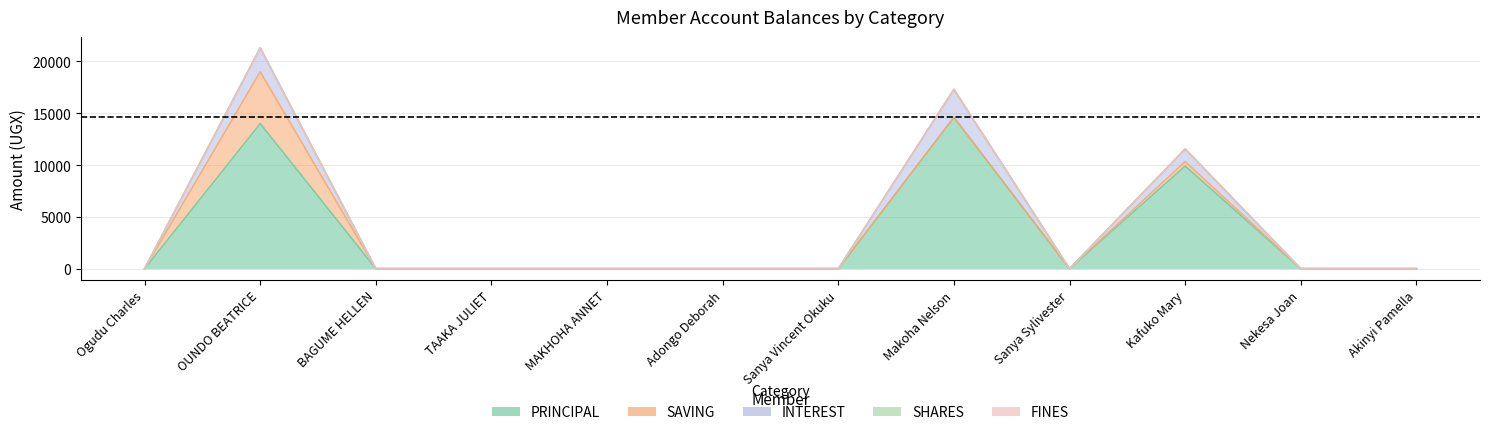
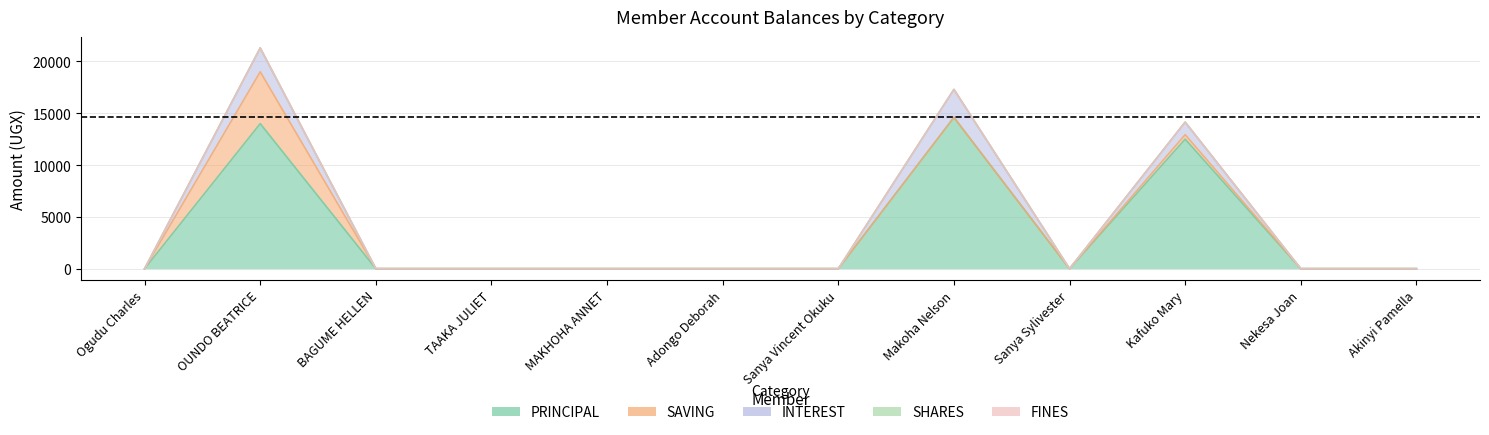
PRINCIPAL, Kafuko Mary: 9900 -> 12500
